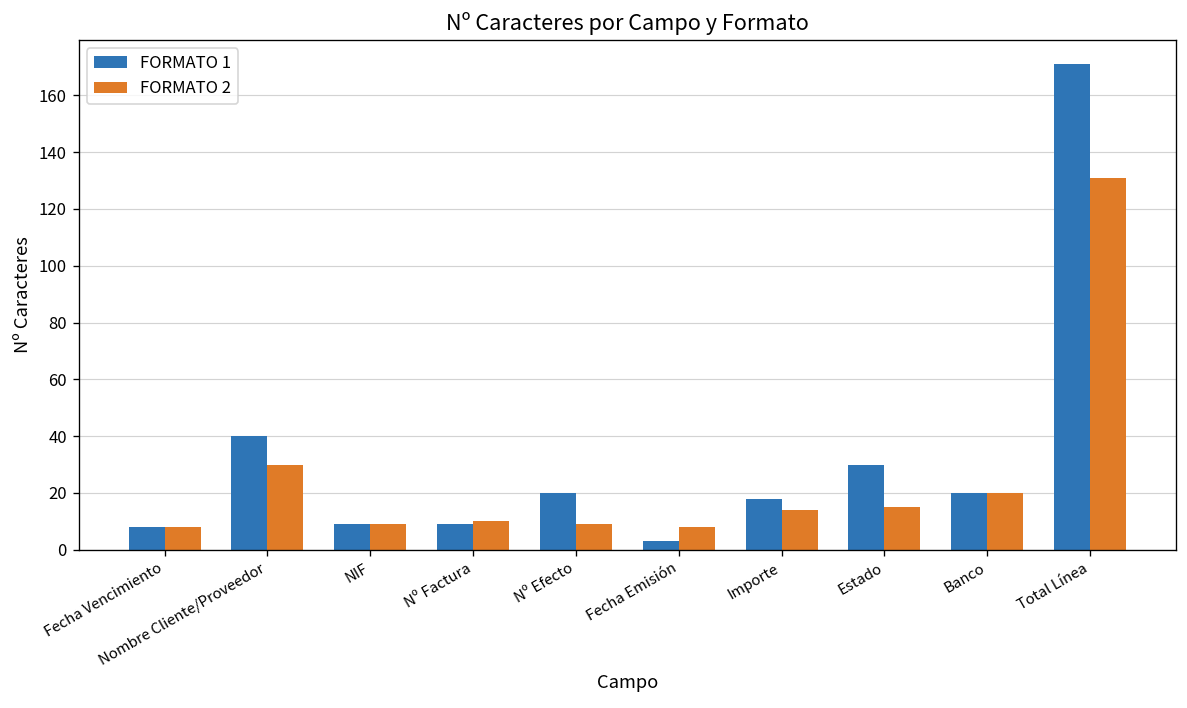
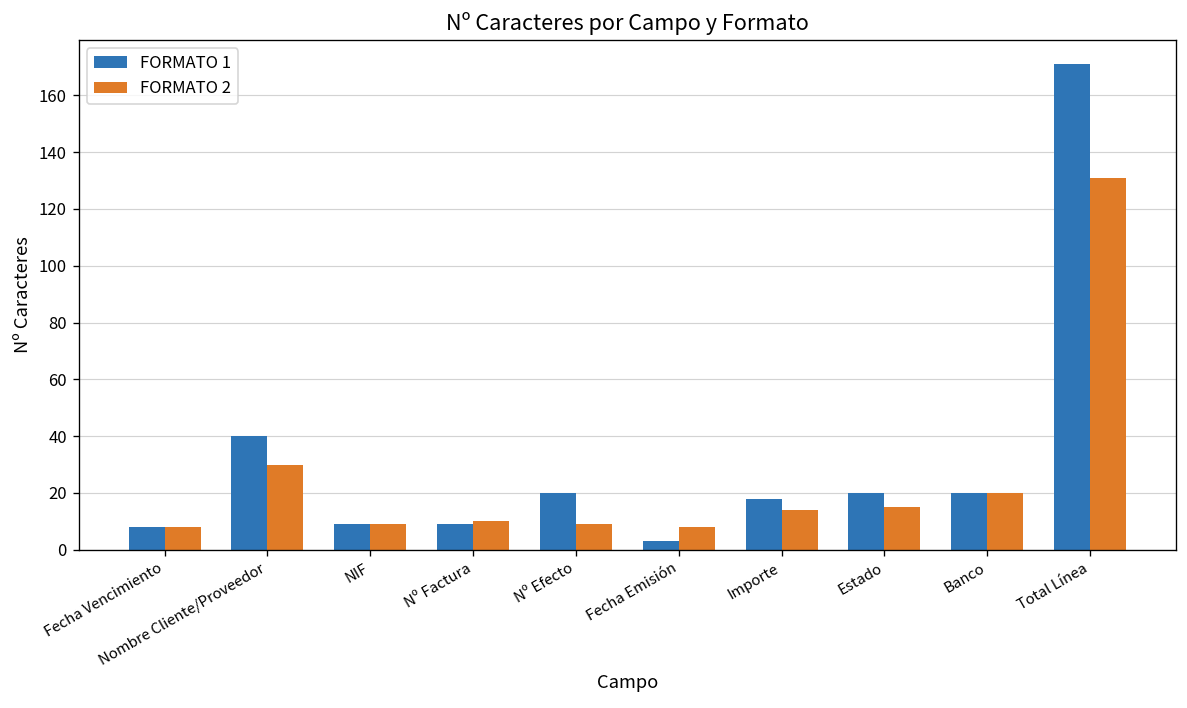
FORMATO 1, Estado: 30 -> 20
